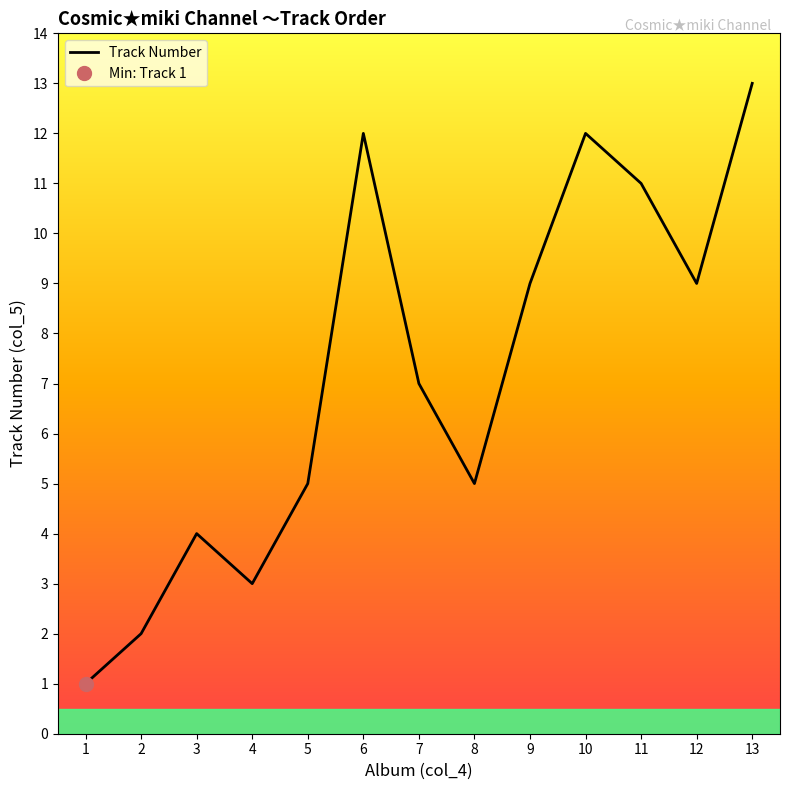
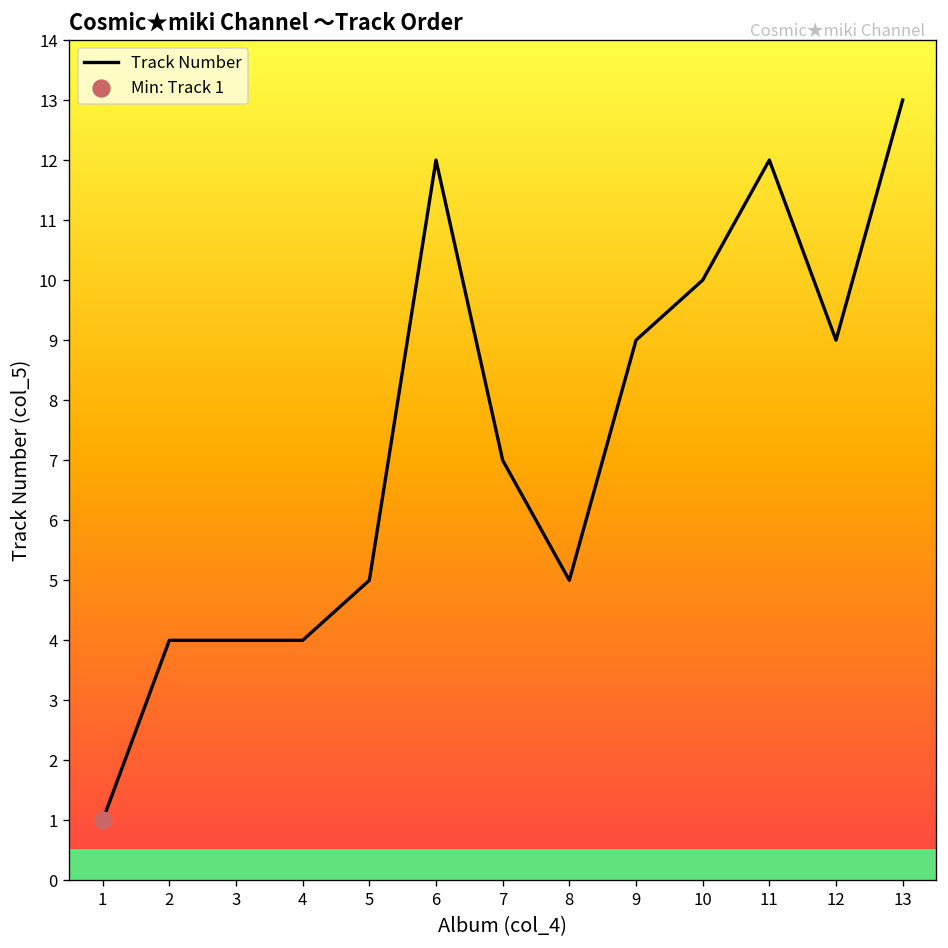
Track Number, 2: 2 -> 4
Track Number, 4: 3 -> 4
Track Number, 10: 12 -> 10
Track Number, 11: 11 -> 12
